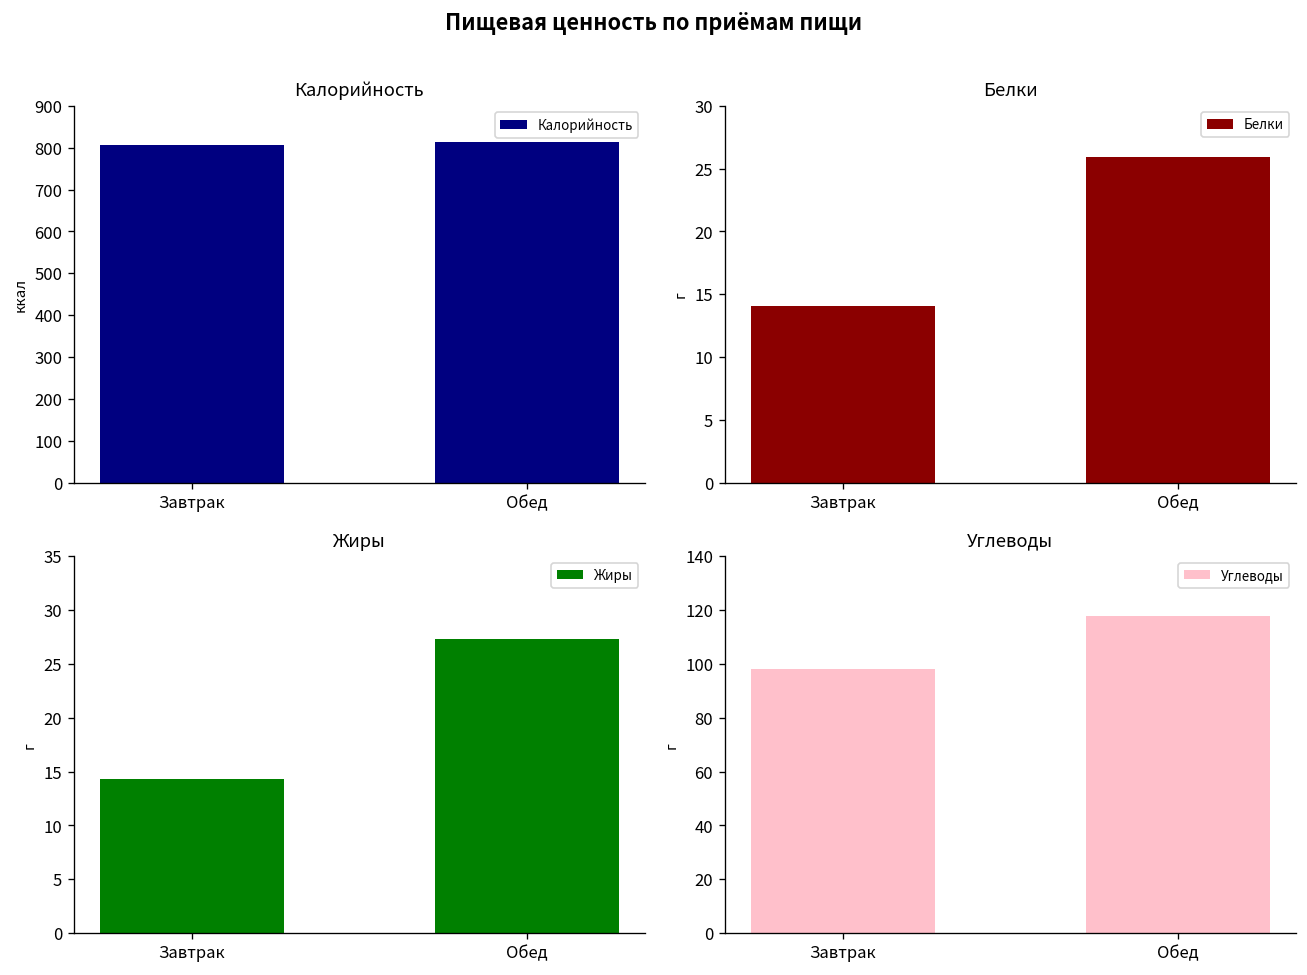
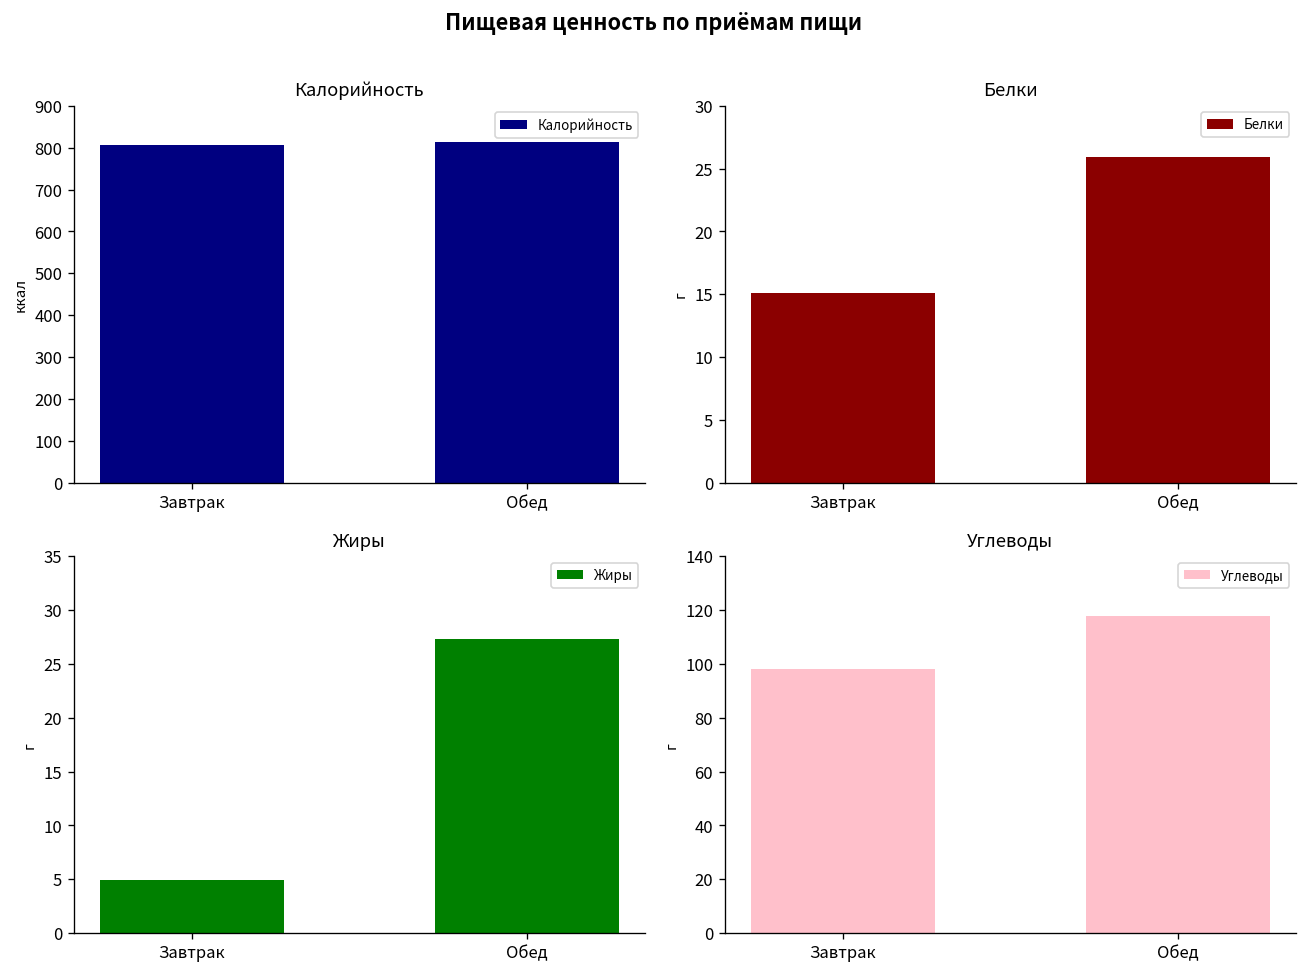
Белки, Завтрак: 14.1 -> 15.1
Жиры, Завтрак: 14 -> 5
